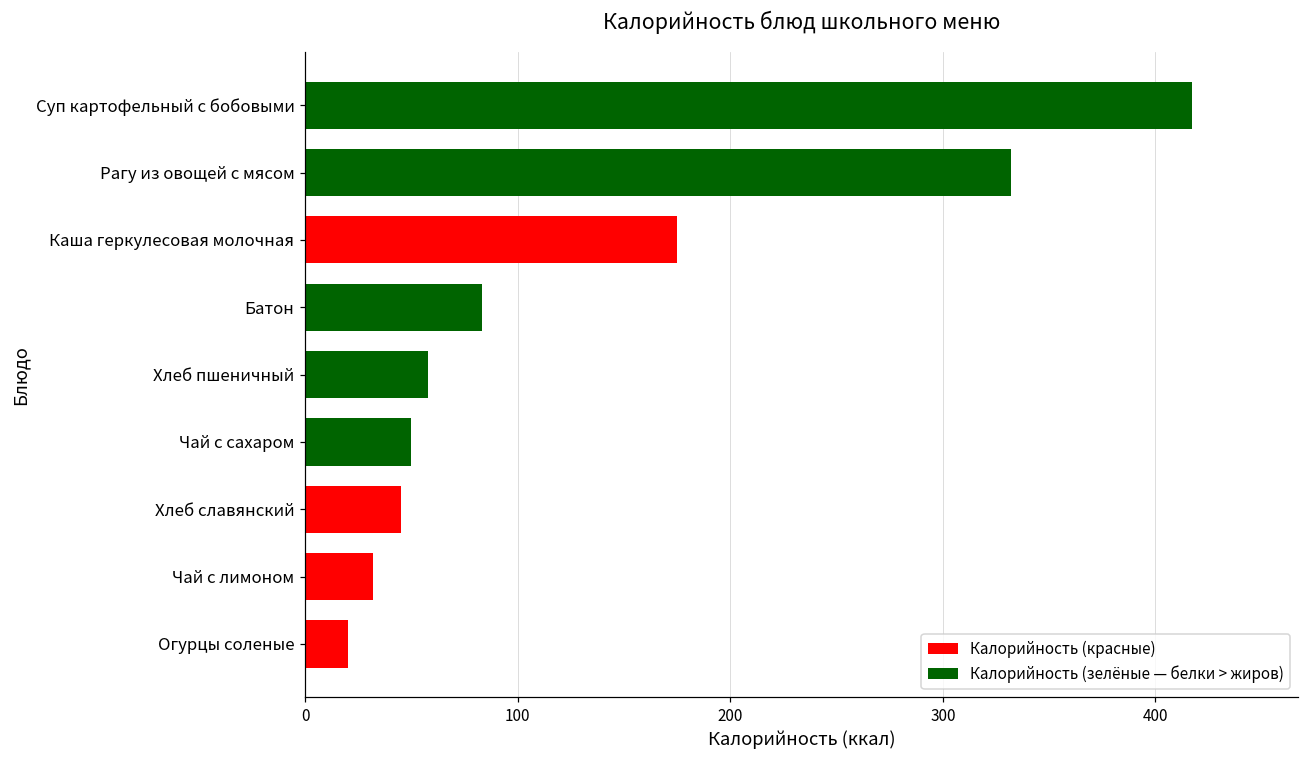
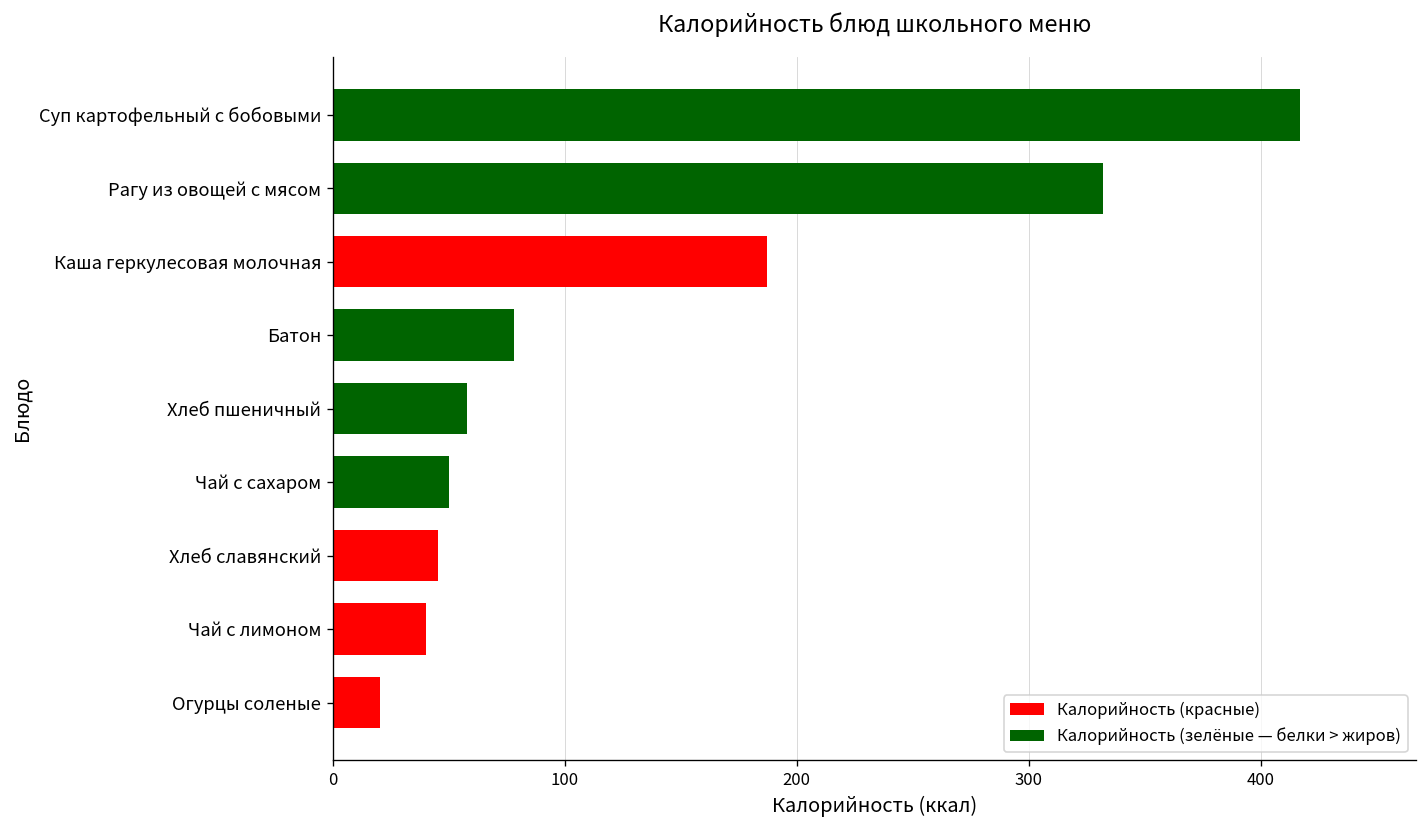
Каша геркулесовая молочная: 175 -> 187
Батон: 83 -> 78
Чай с лимоном: 32 -> 40
